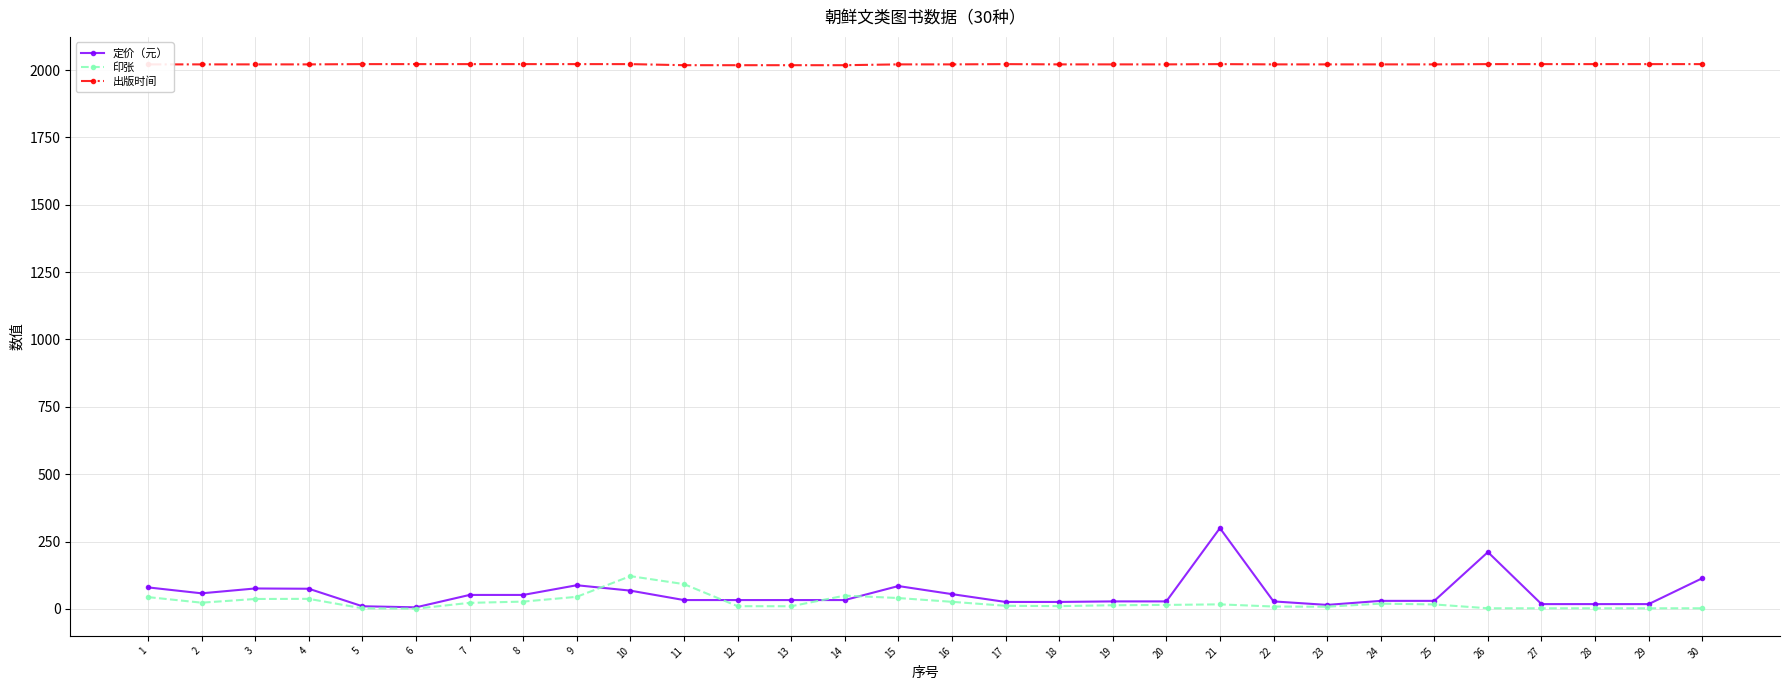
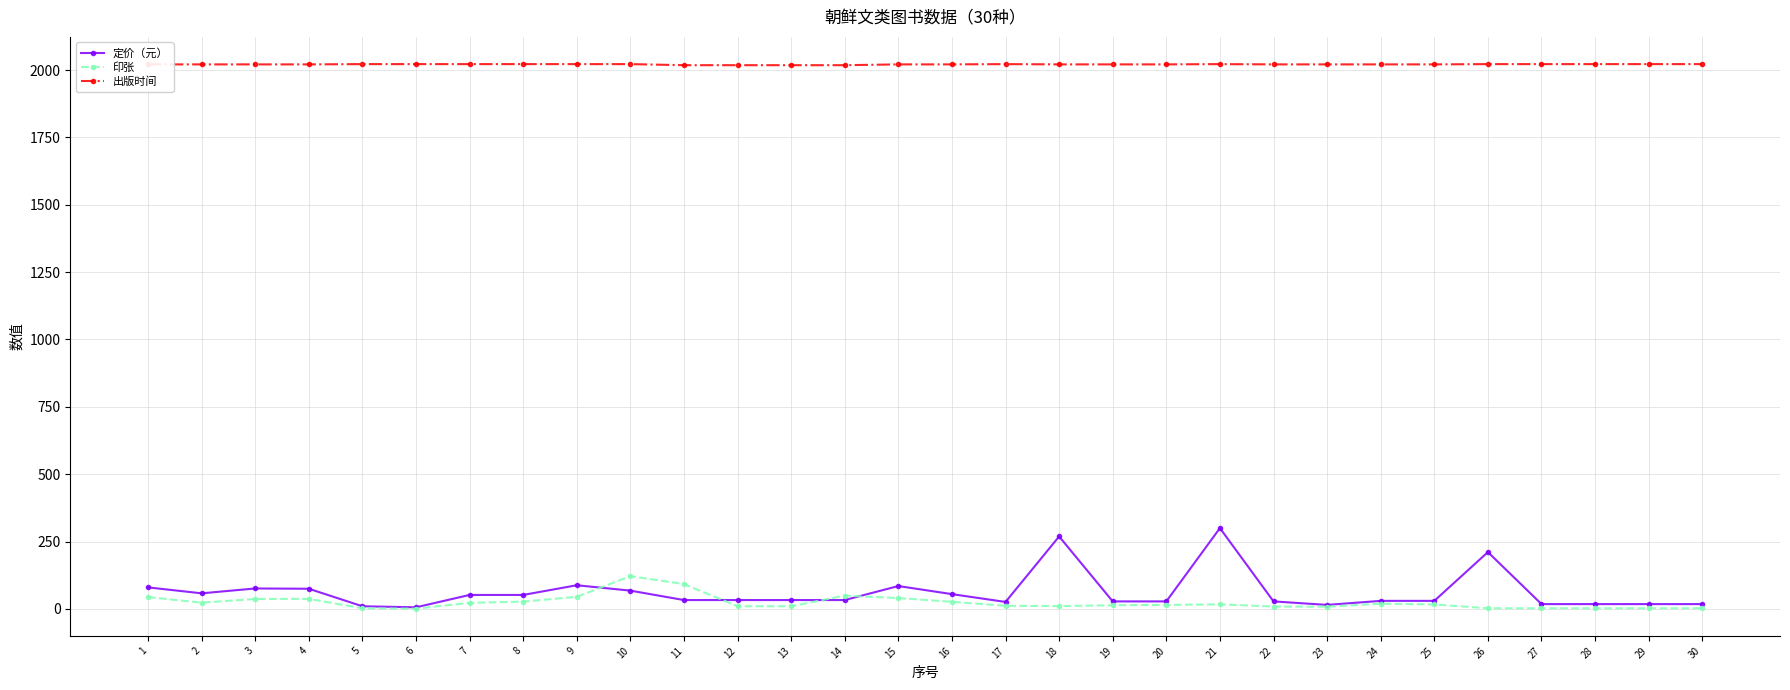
定价（元）, 18: 30 -> 270
定价（元）, 30: 110 -> 20
